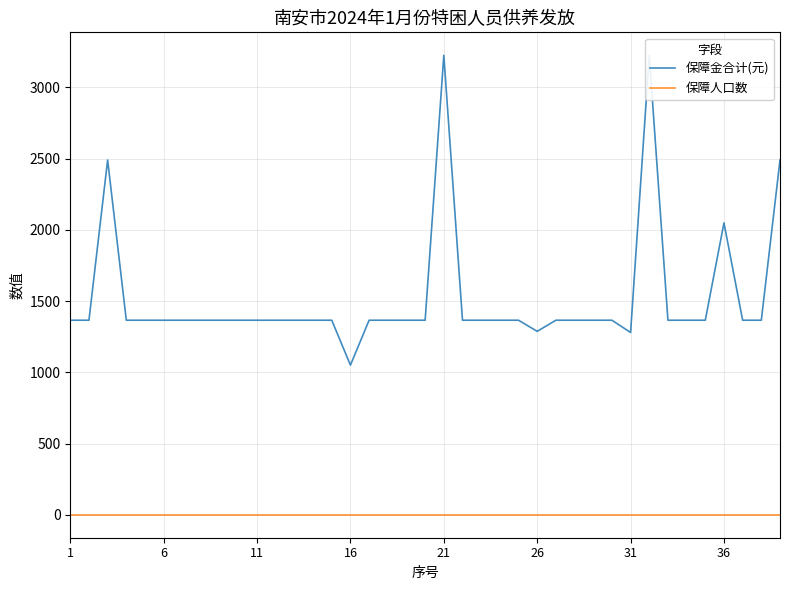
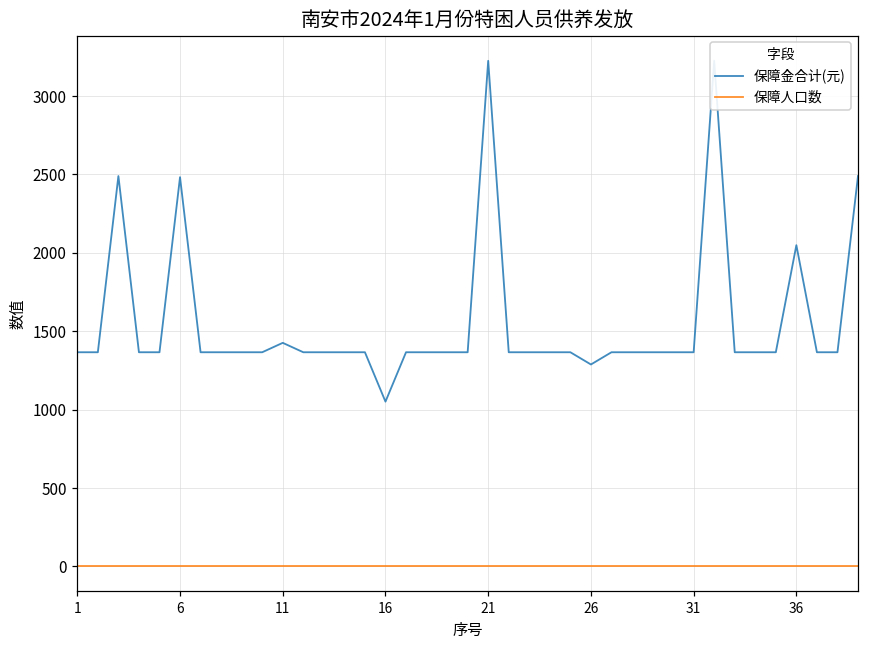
保障金合计(元), 6: 1370 -> 2480
保障金合计(元), 11: 1370 -> 1430
保障金合计(元), 31: 1280 -> 1370
